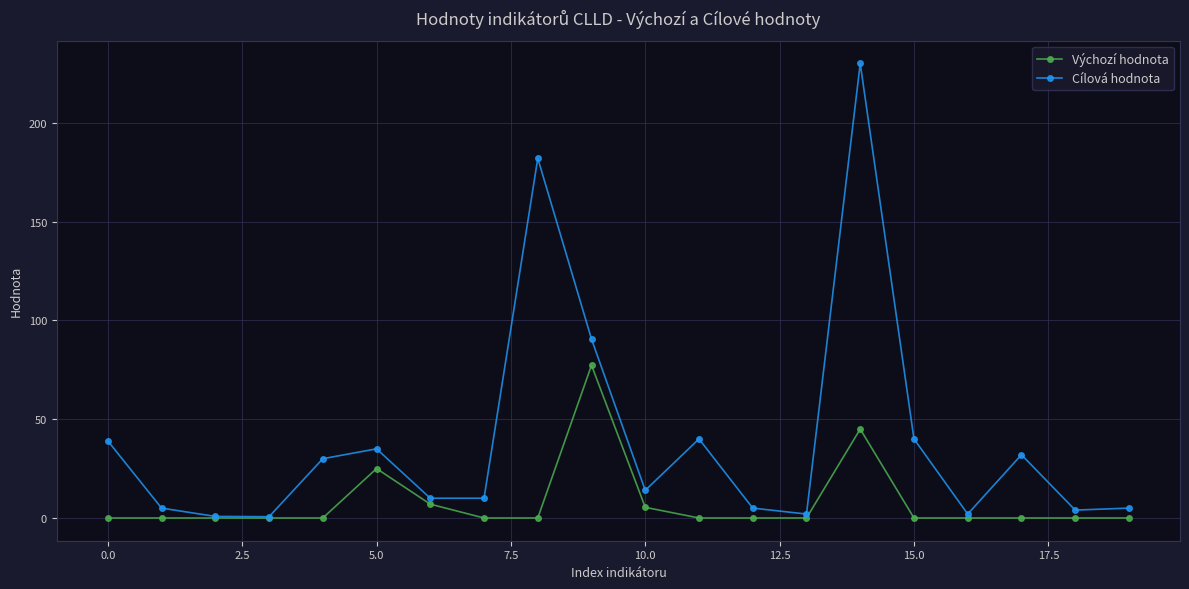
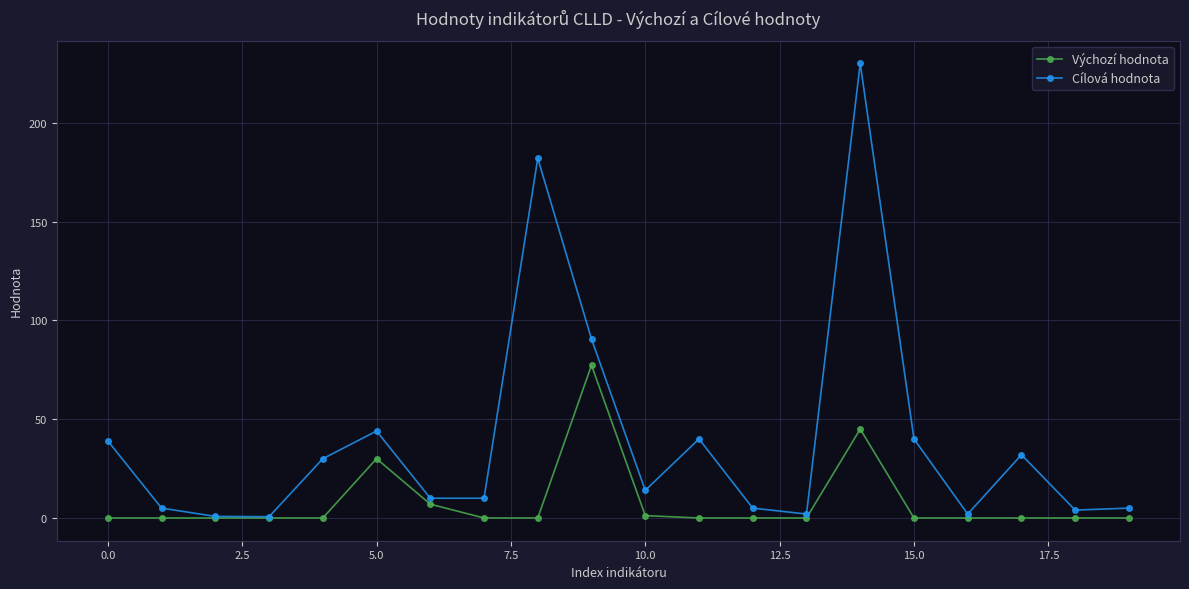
Výchozí hodnota, 5.0: 25 -> 30
Cílová hodnota, 5.0: 35 -> 44
Výchozí hodnota, 10.0: 5 -> 1
